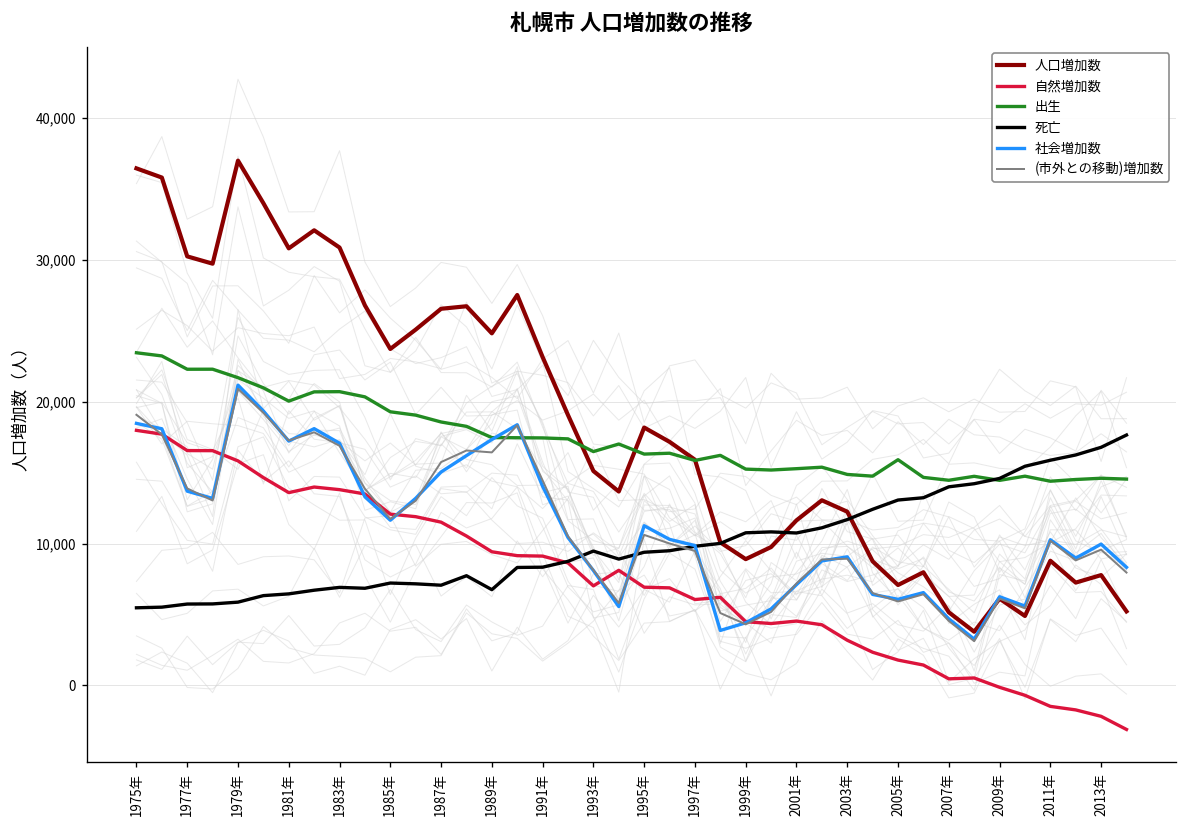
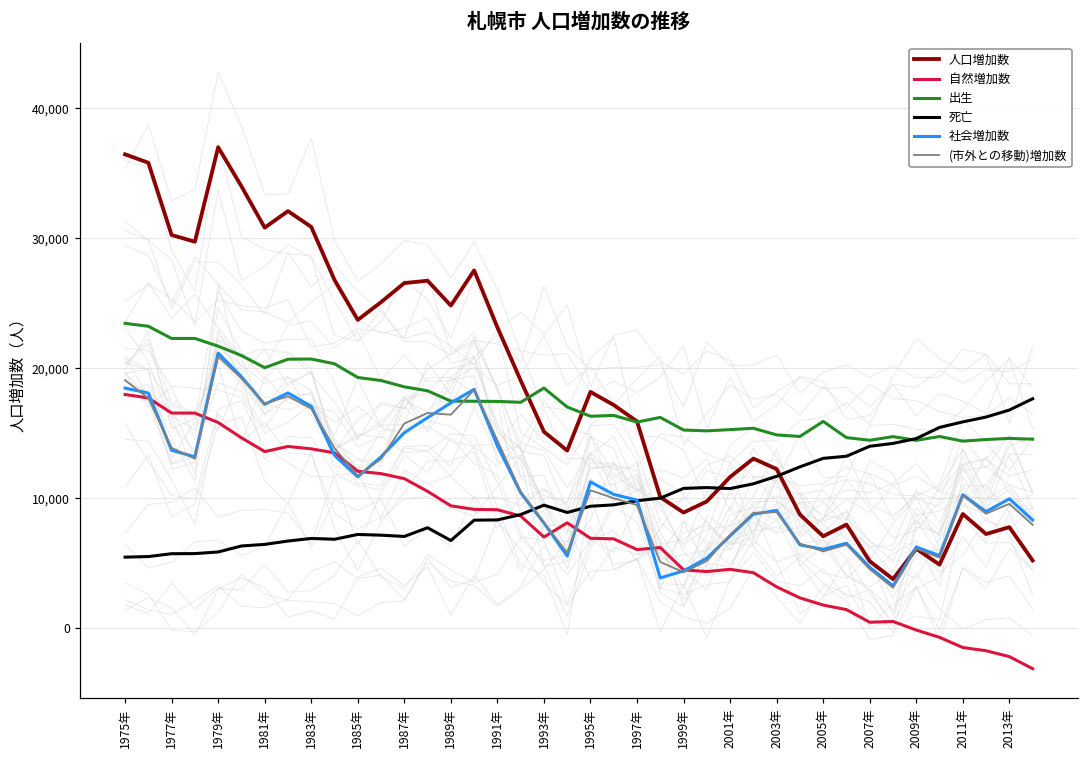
出生, 1993年: 16,500 -> 18,500
